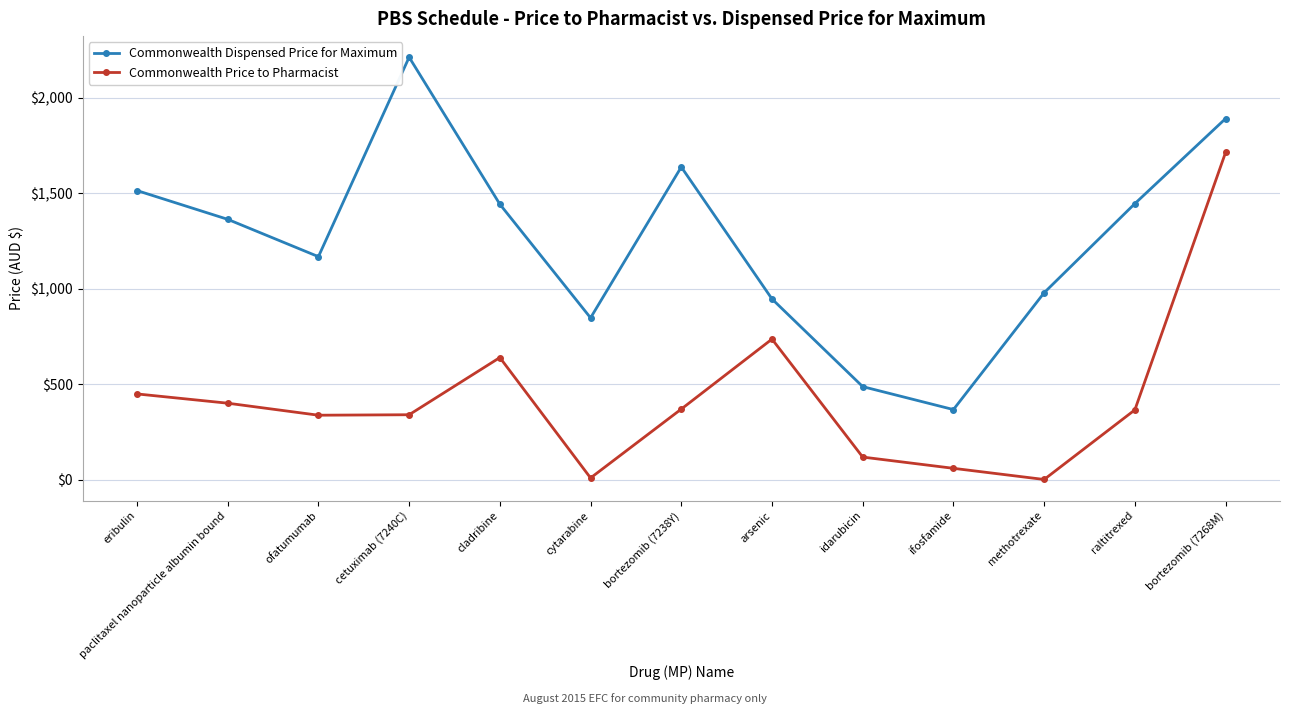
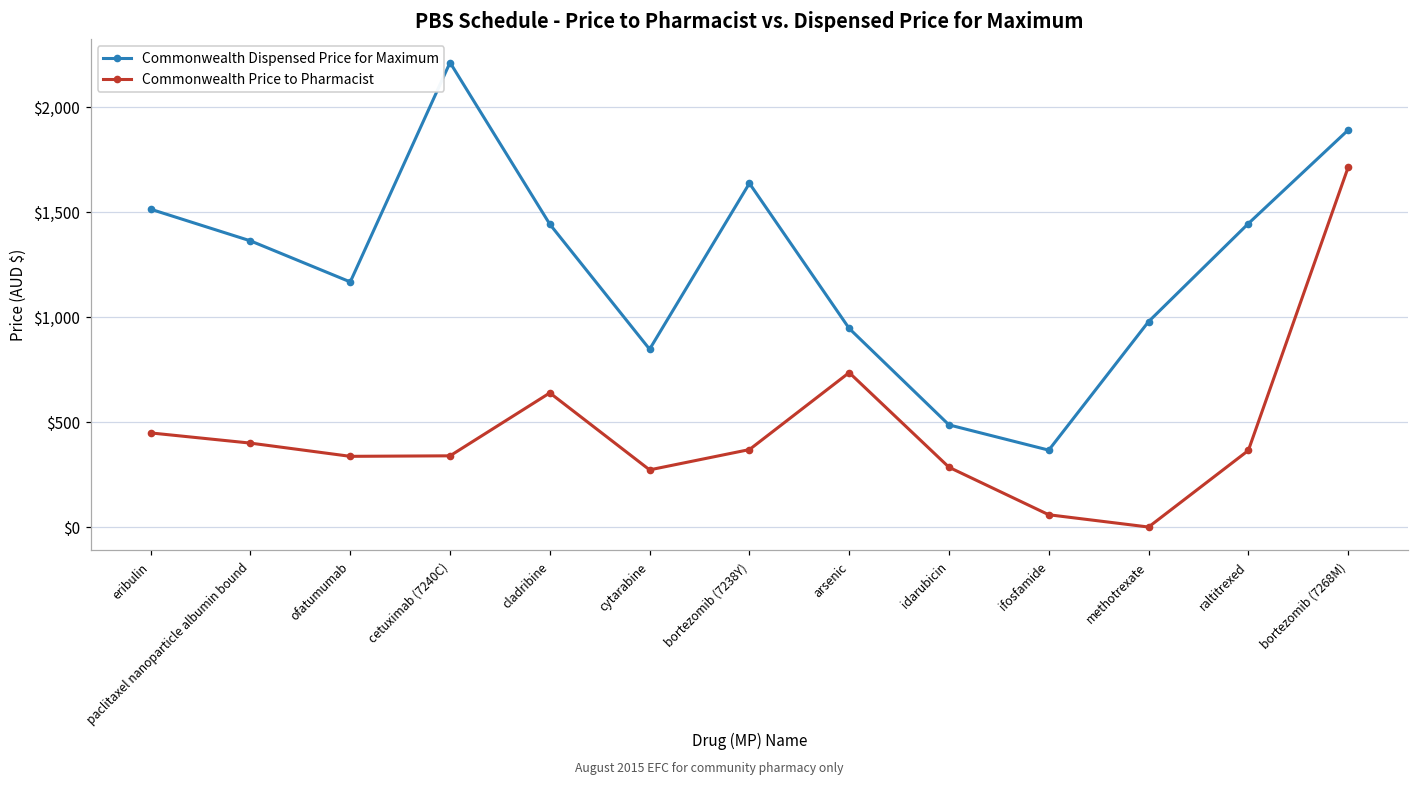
Commonwealth Price to Pharmacist, cytarabine: $10 -> $270
Commonwealth Price to Pharmacist, idarubicin: $120 -> $290
